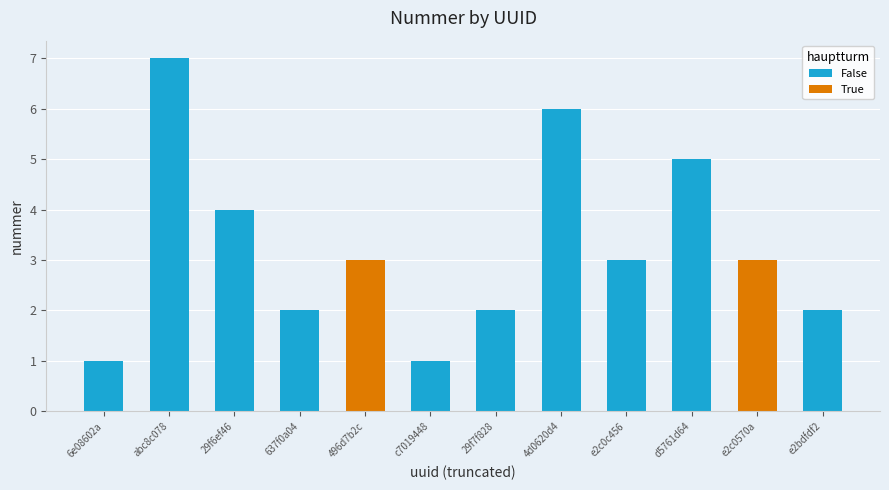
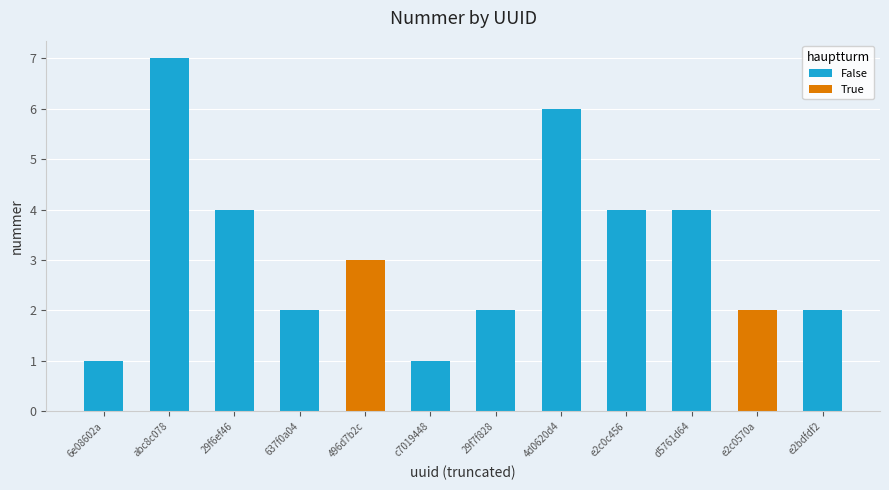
False, e2c0c456: 3 -> 4
False, d5761d64: 5 -> 4
True, e2c0570a: 3 -> 2
